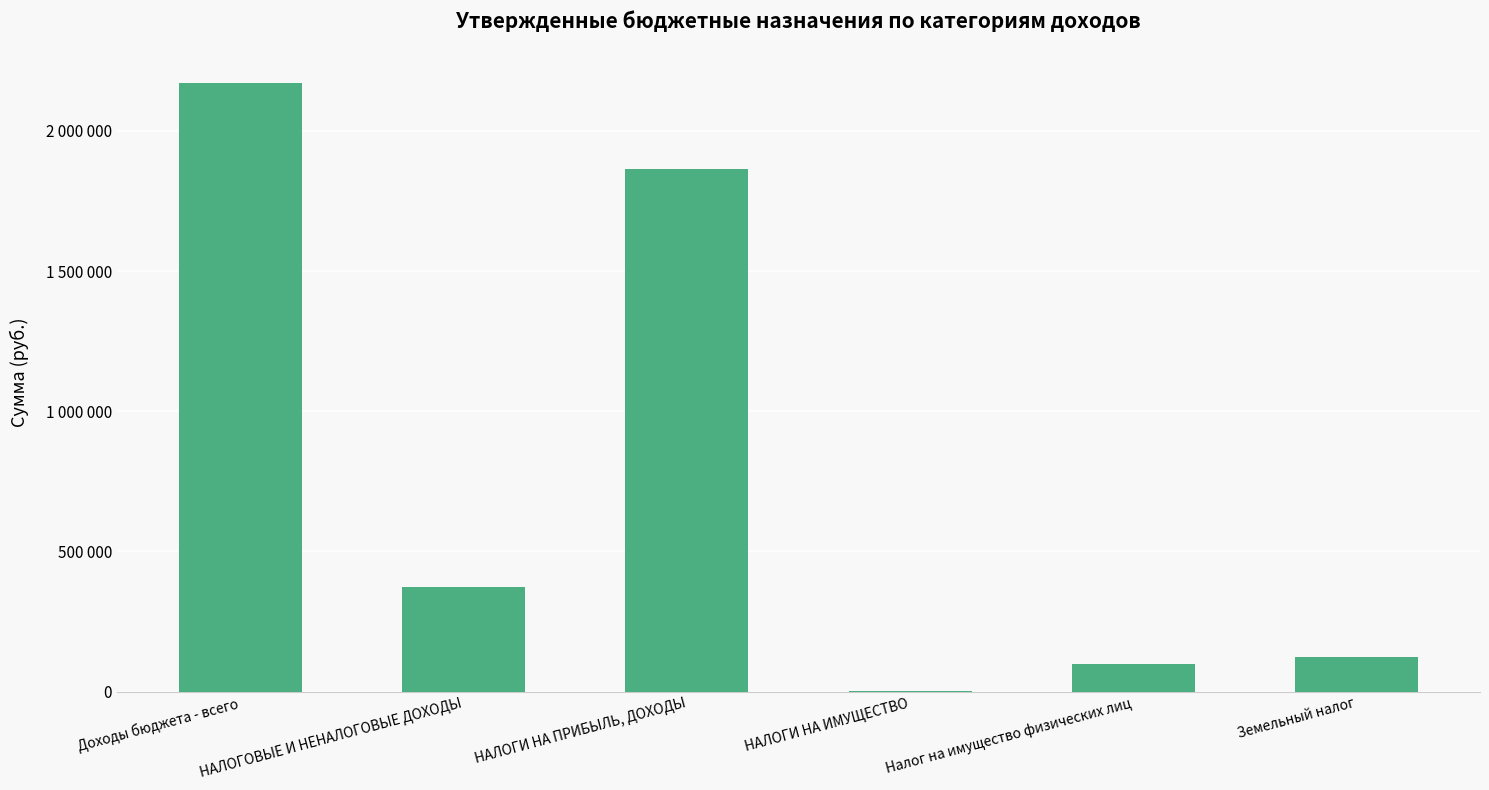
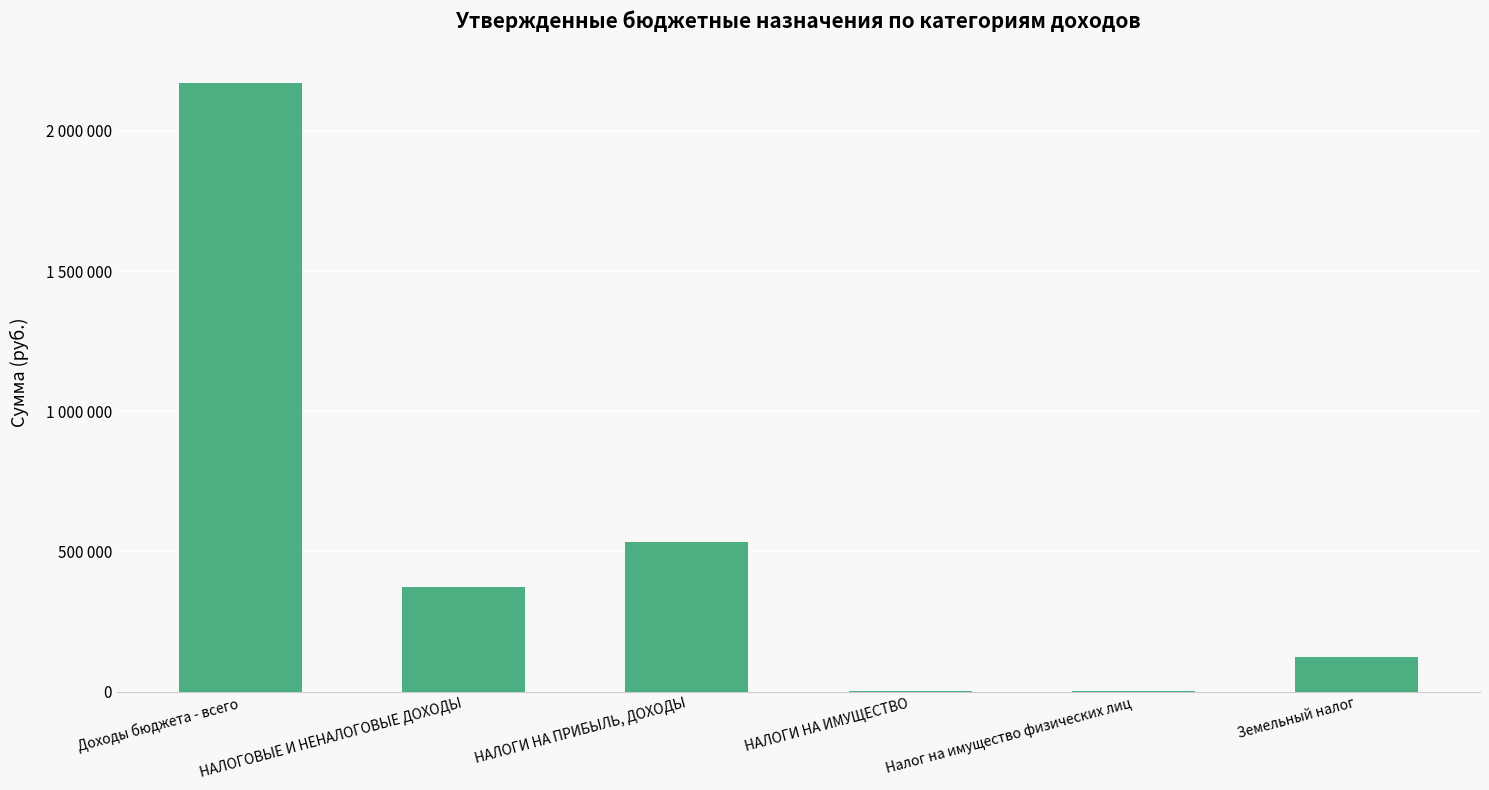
НАЛОГИ НА ПРИБЫЛЬ, ДОХОДЫ: 1860000 -> 530000
Налог на имущество физических лиц: 100000 -> 0
